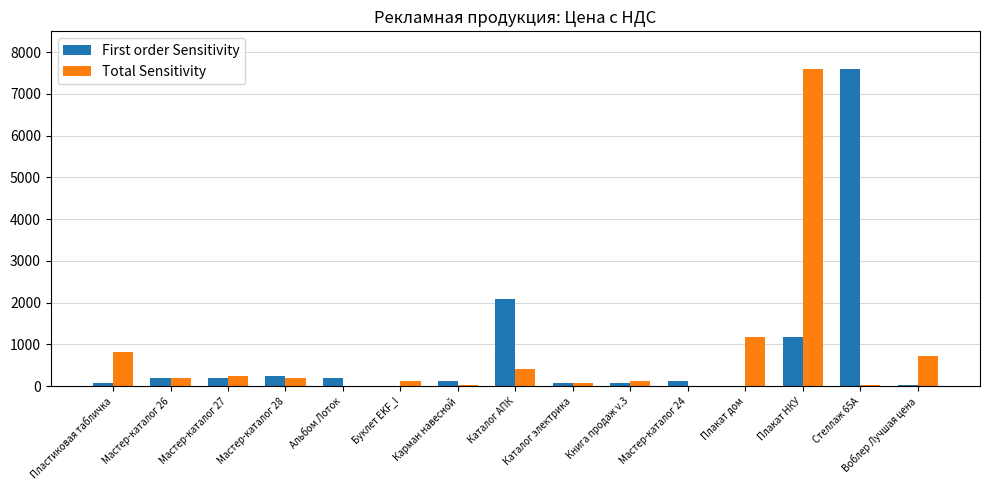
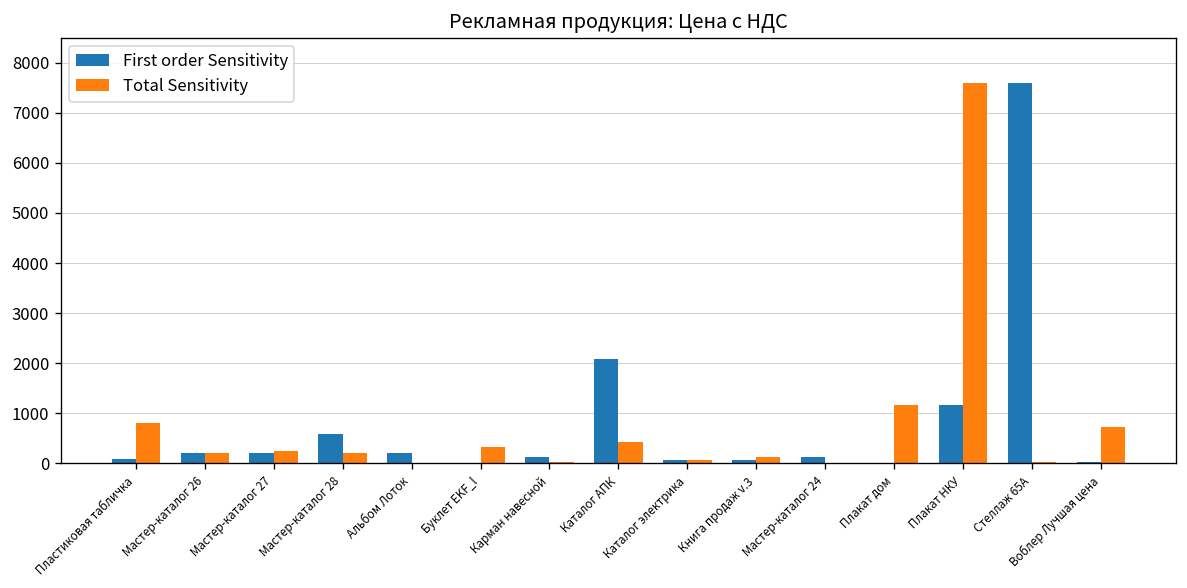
First order Sensitivity, Мастер-каталог 28: 300 -> 600
Total Sensitivity, Буклет EKF_l: 100 -> 300
